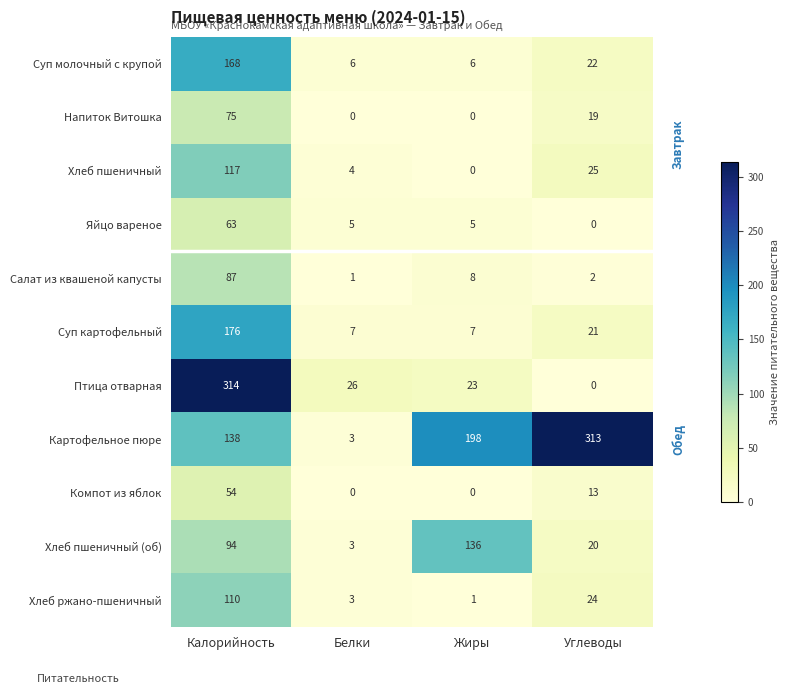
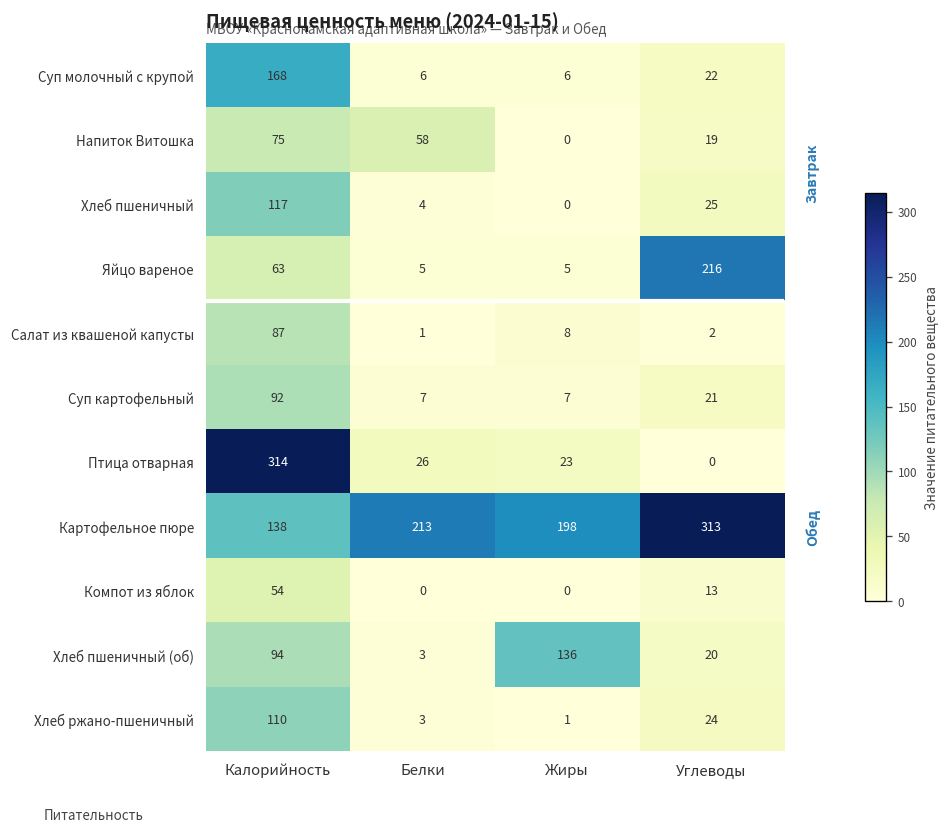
Напиток Витошка, Белки: 0 -> 58
Яйцо вареное, Углеводы: 0 -> 216
Суп картофельный, Калорийность: 176 -> 92
Картофельное пюре, Белки: 3 -> 213
